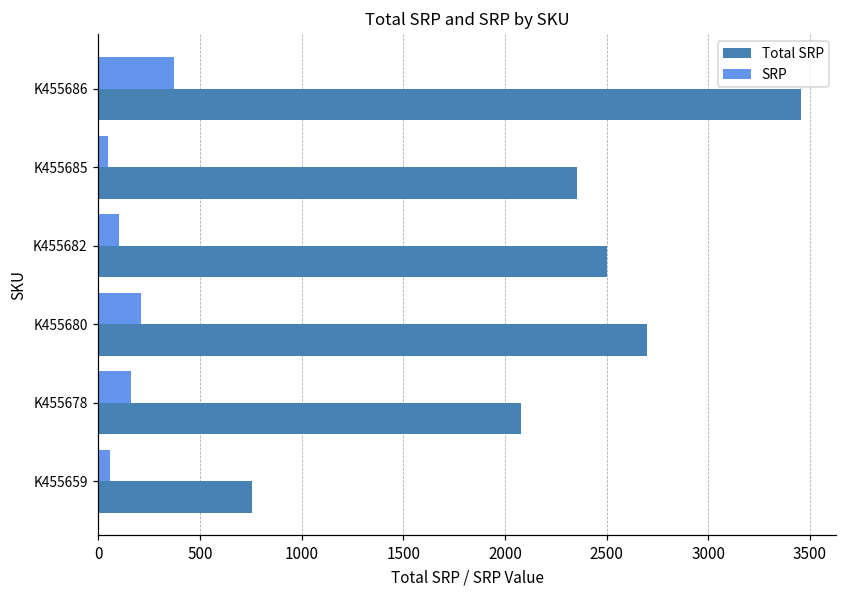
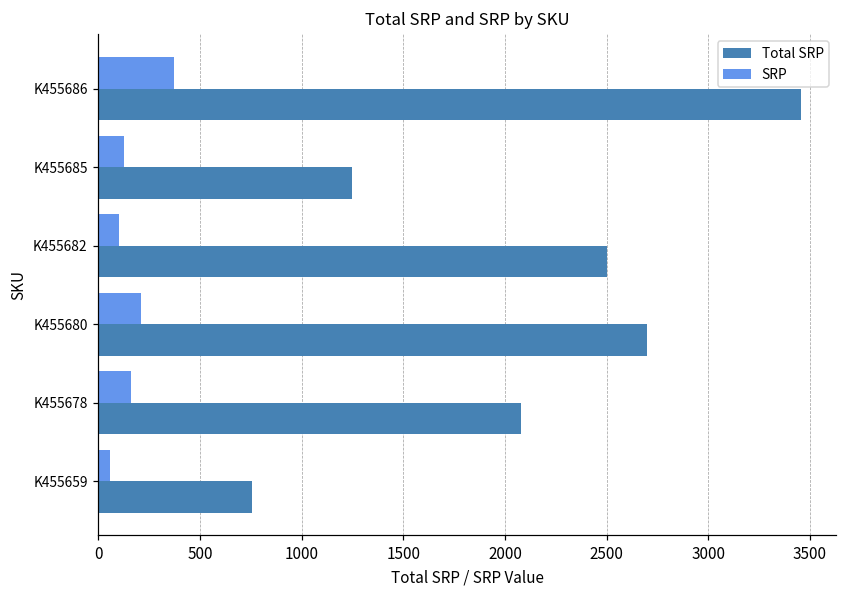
SRP, K455685: 50 -> 130
Total SRP, K455685: 2350 -> 1250
